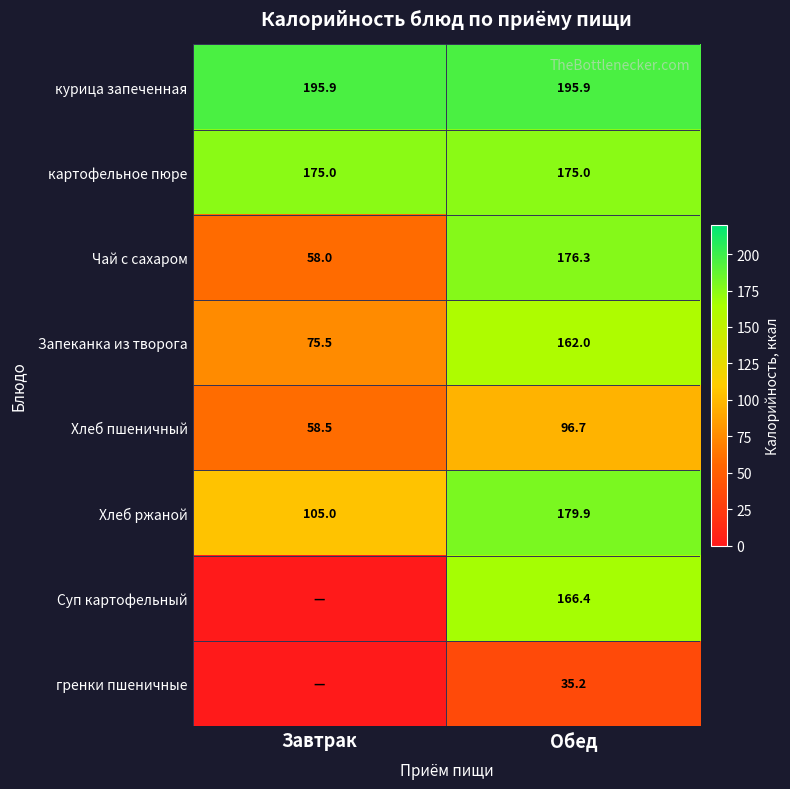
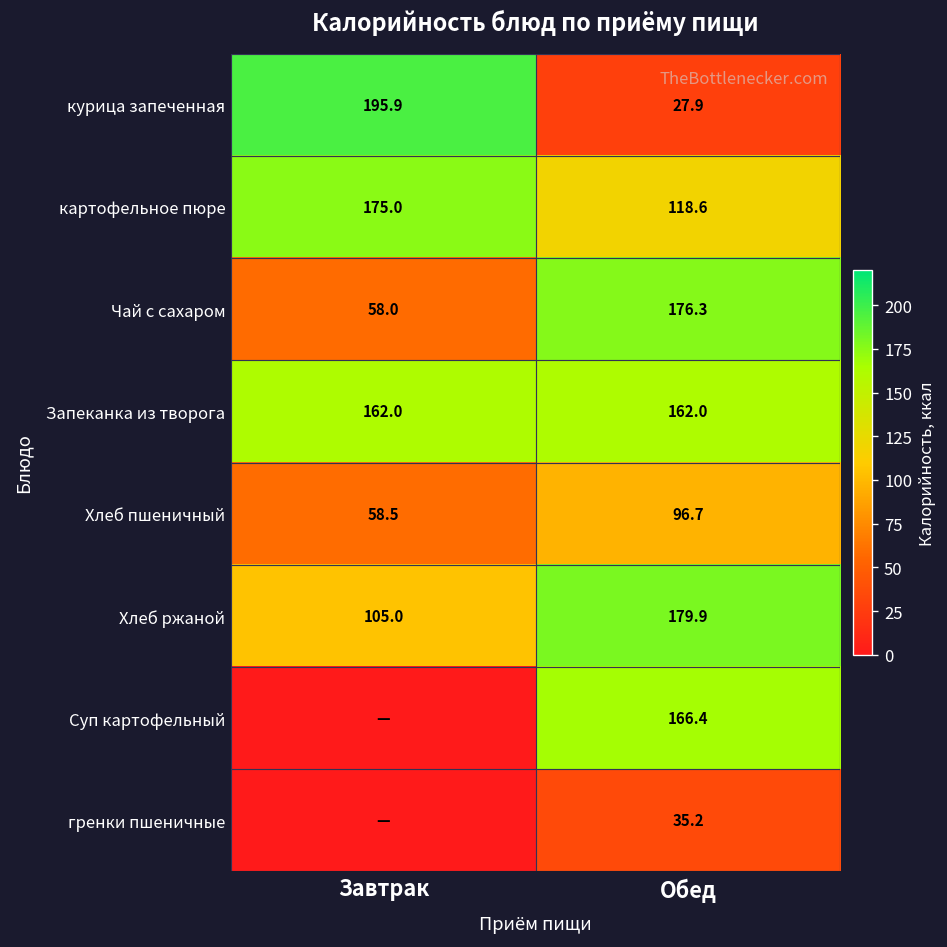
курица запеченная, Обед: 195.9 -> 27.9
картофельное пюре, Обед: 175.0 -> 118.6
Запеканка из творога, Завтрак: 75.5 -> 162.0
